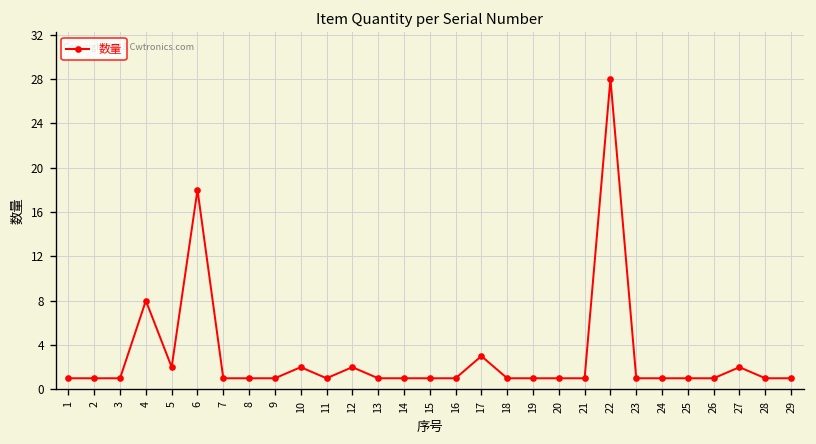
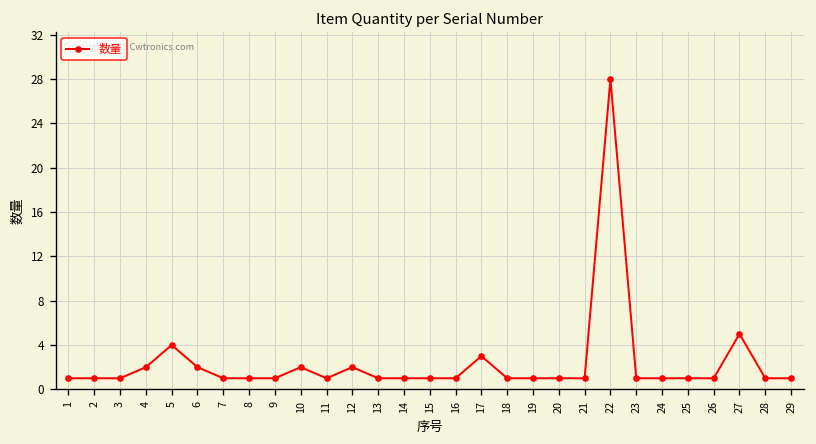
4: 8 -> 2
5: 2 -> 4
6: 18 -> 2
27: 2 -> 5
